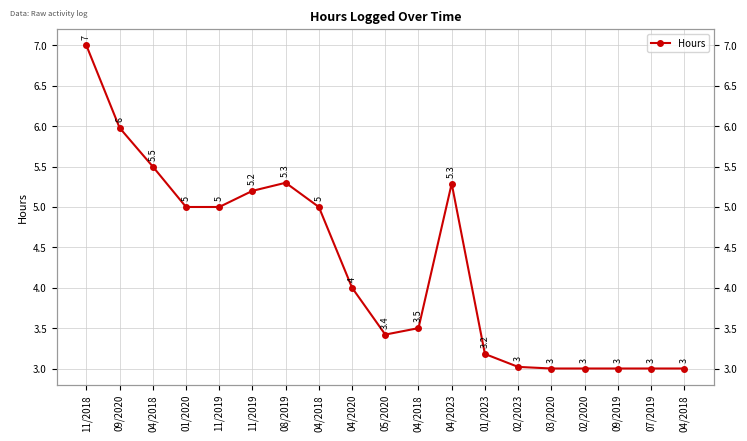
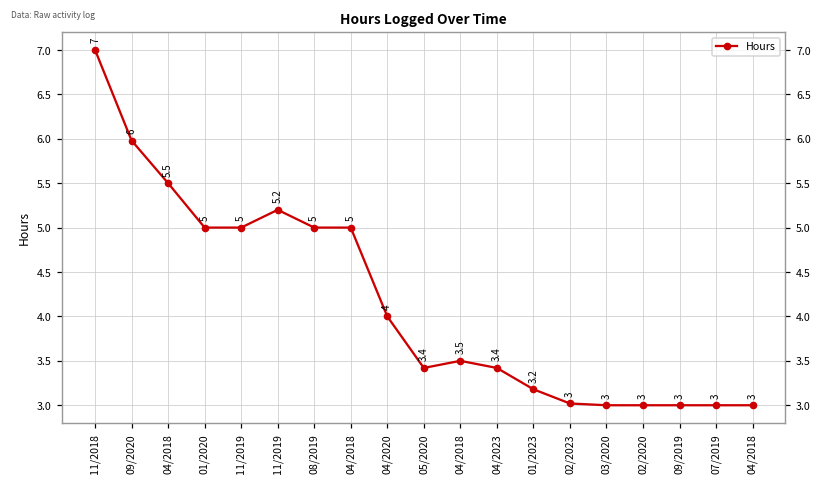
08/2019: 5.3 -> 5
04/2023: 5.3 -> 3.4
